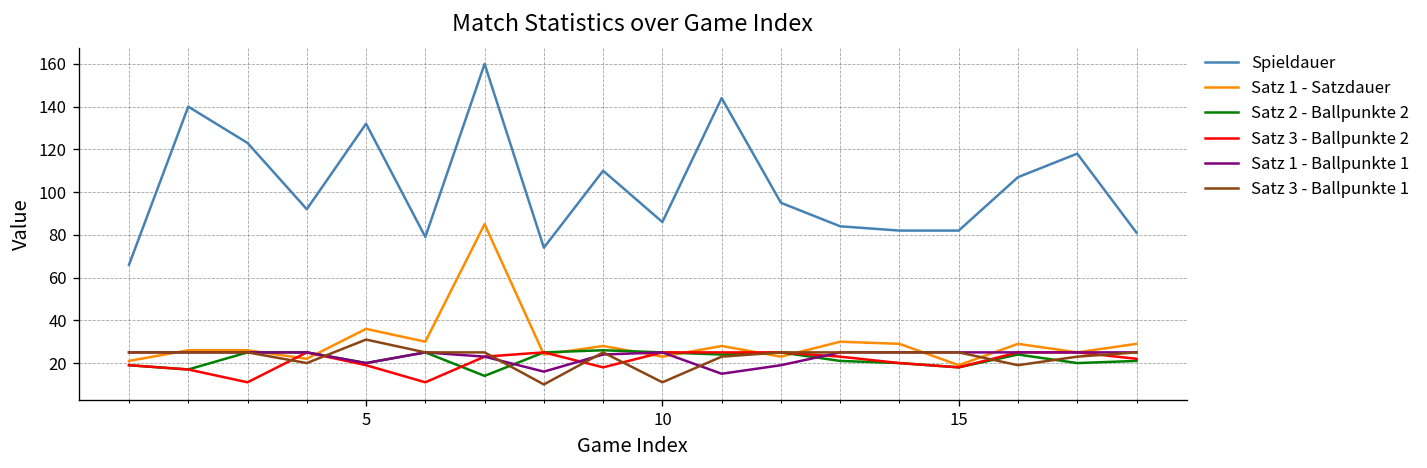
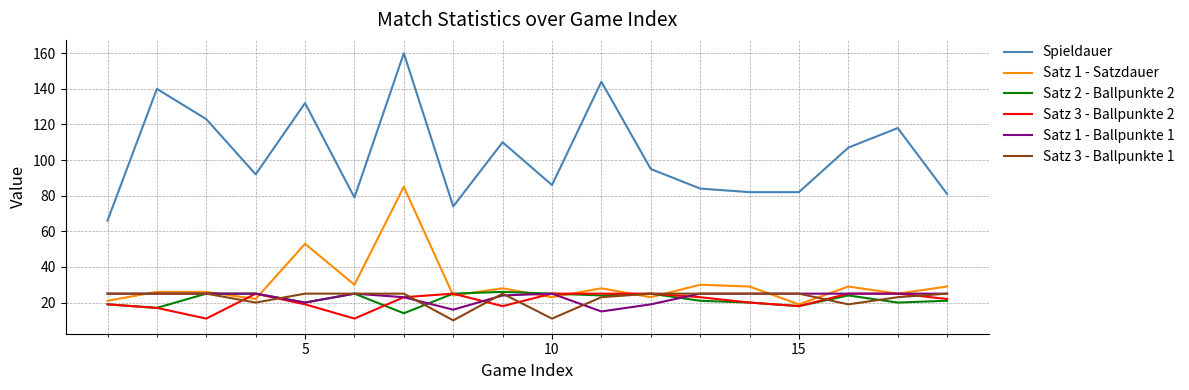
Satz 1 - Satzdauer, 5: 36 -> 53
Satz 3 - Ballpunkte 1, 5: 31 -> 25
